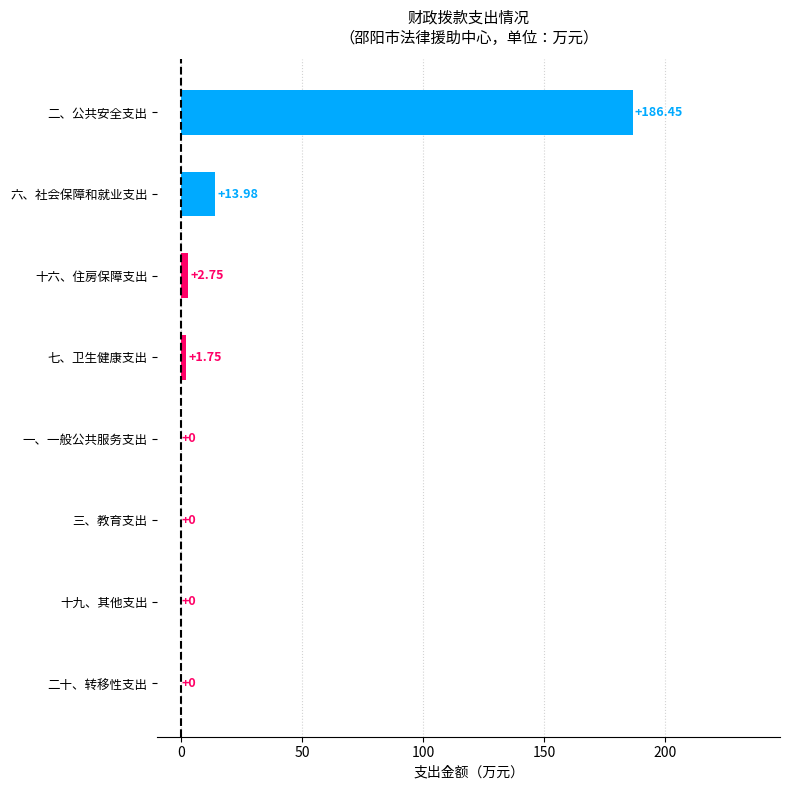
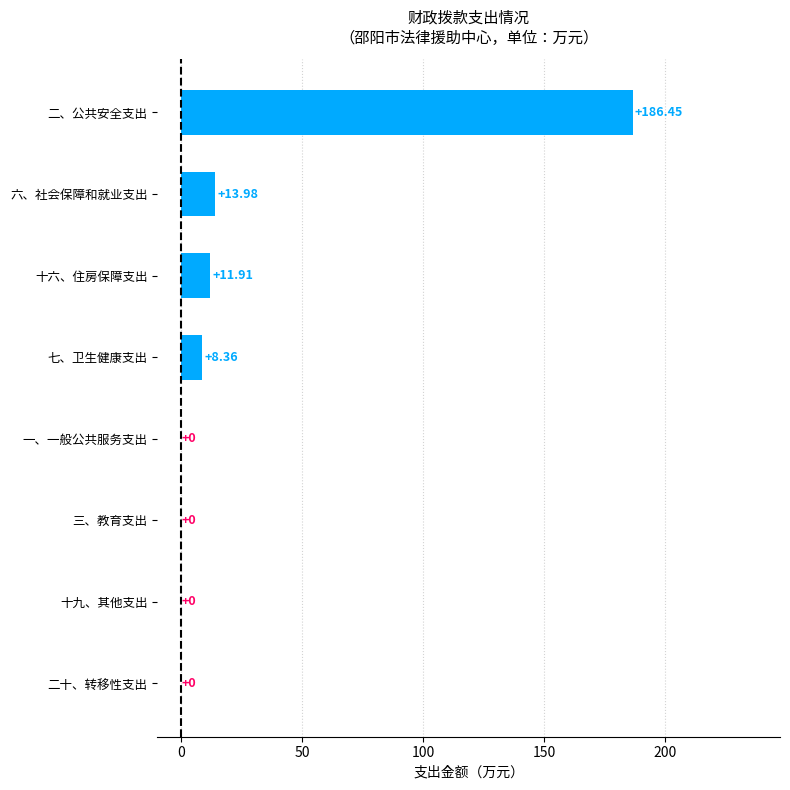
十六、住房保障支出: +2.75 -> +11.91
七、卫生健康支出: +1.75 -> +8.36
